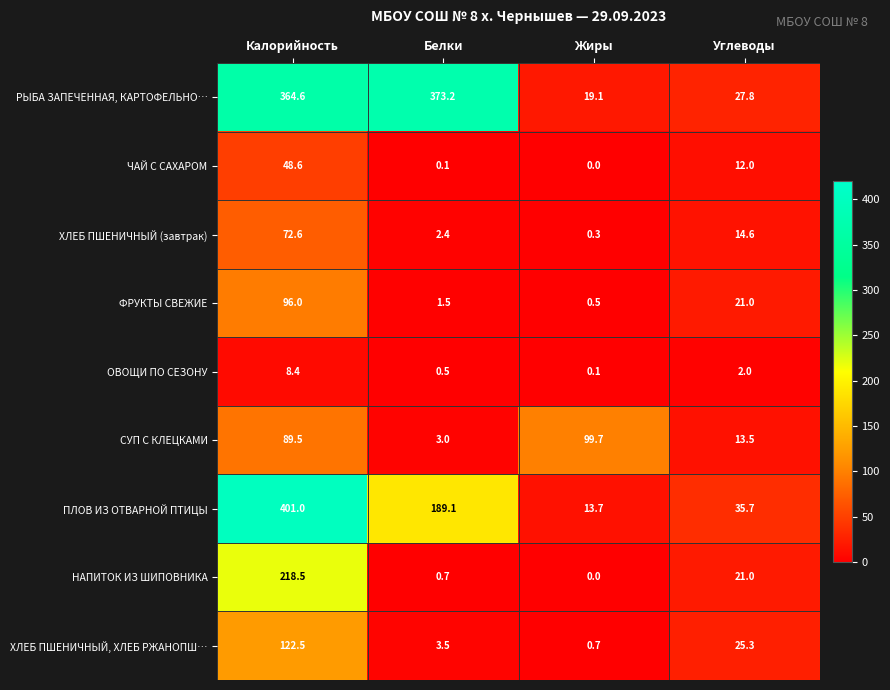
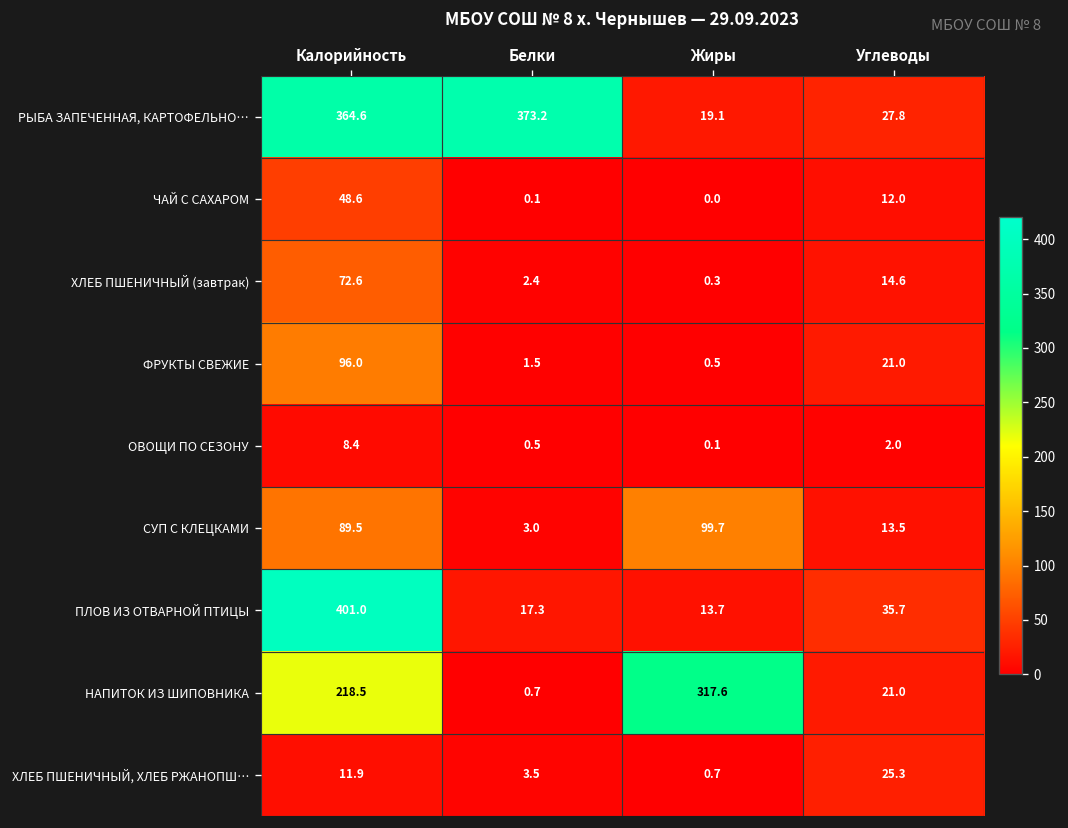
ПЛОВ ИЗ ОТВАРНОЙ ПТИЦЫ, Белки: 189.1 -> 17.3
НАПИТОК ИЗ ШИПОВНИКА, Жиры: 0.0 -> 317.6
ХЛЕБ ПШЕНИЧНЫЙ, ХЛЕБ РЖАНОПШ…, Калорийность: 122.5 -> 11.9
